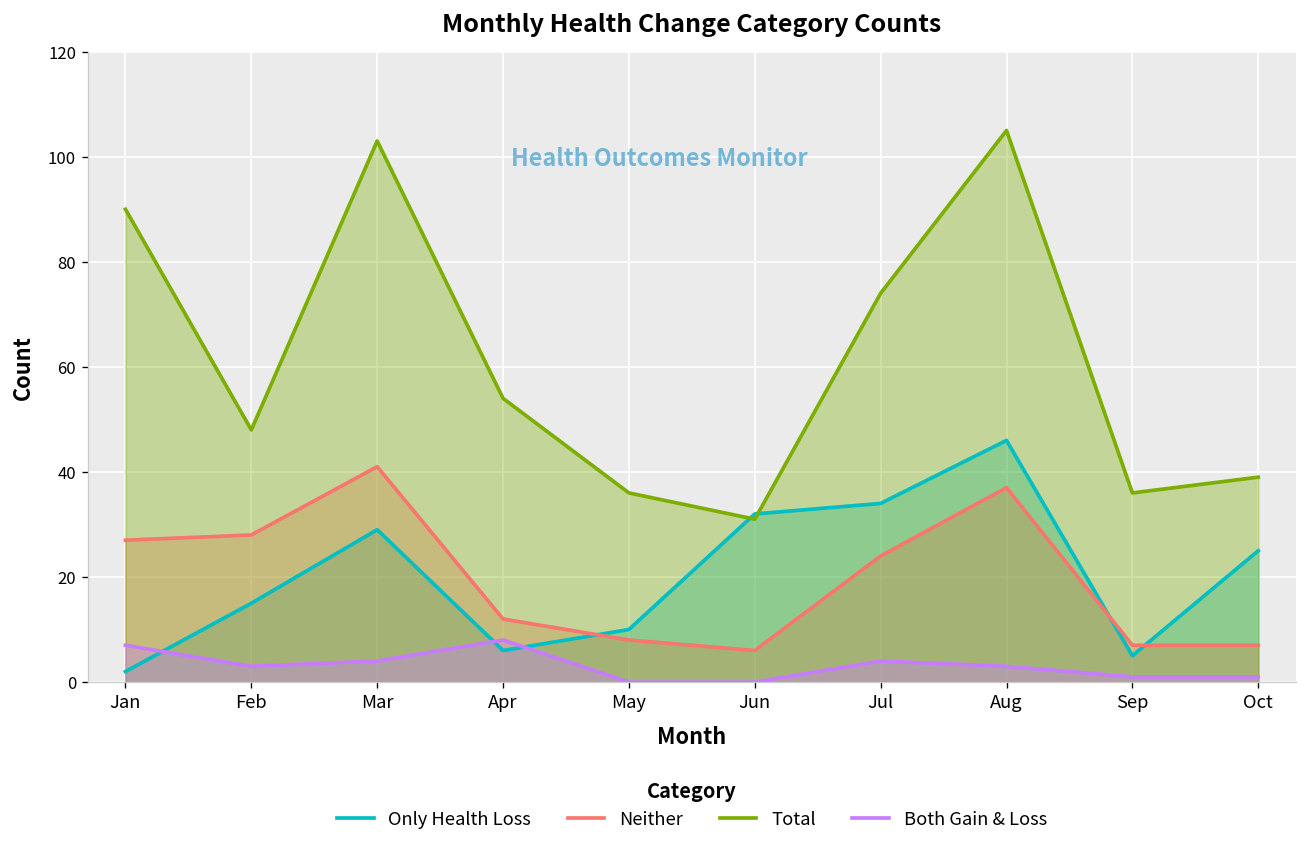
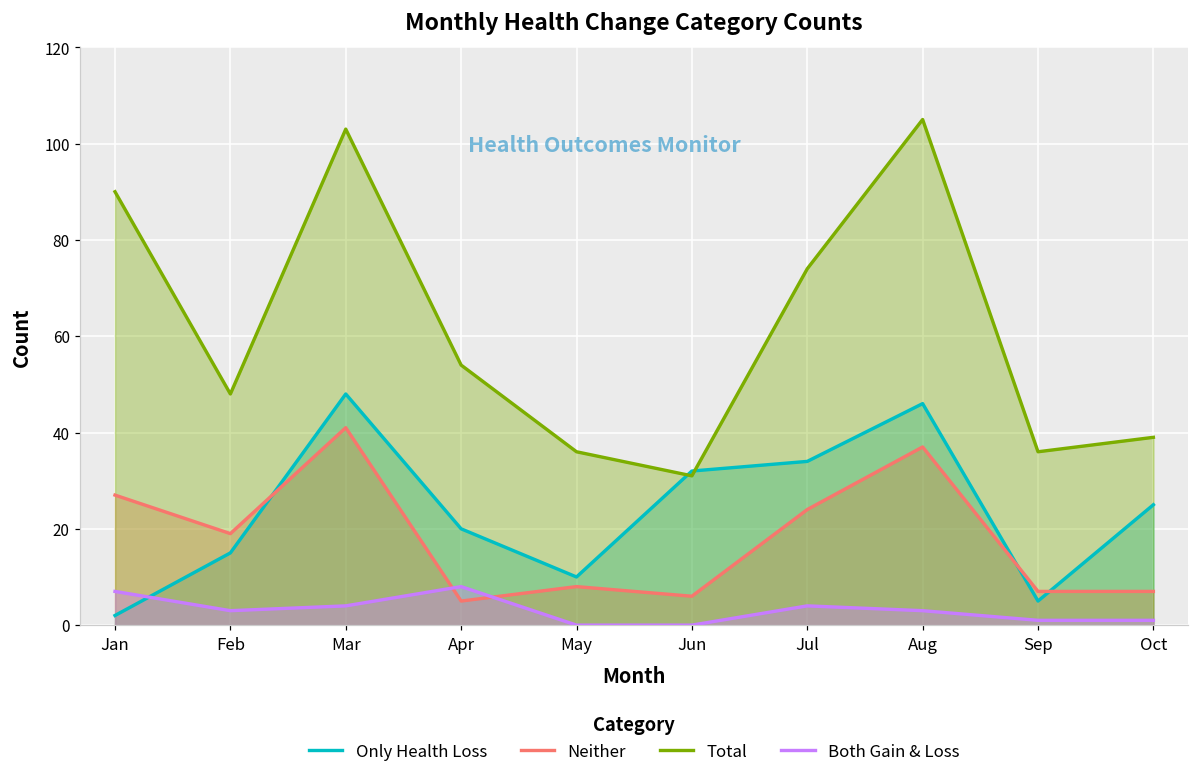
Neither, Feb: 28 -> 19
Only Health Loss, Mar: 29 -> 48
Only Health Loss, Apr: 6 -> 20
Neither, Apr: 12 -> 5
